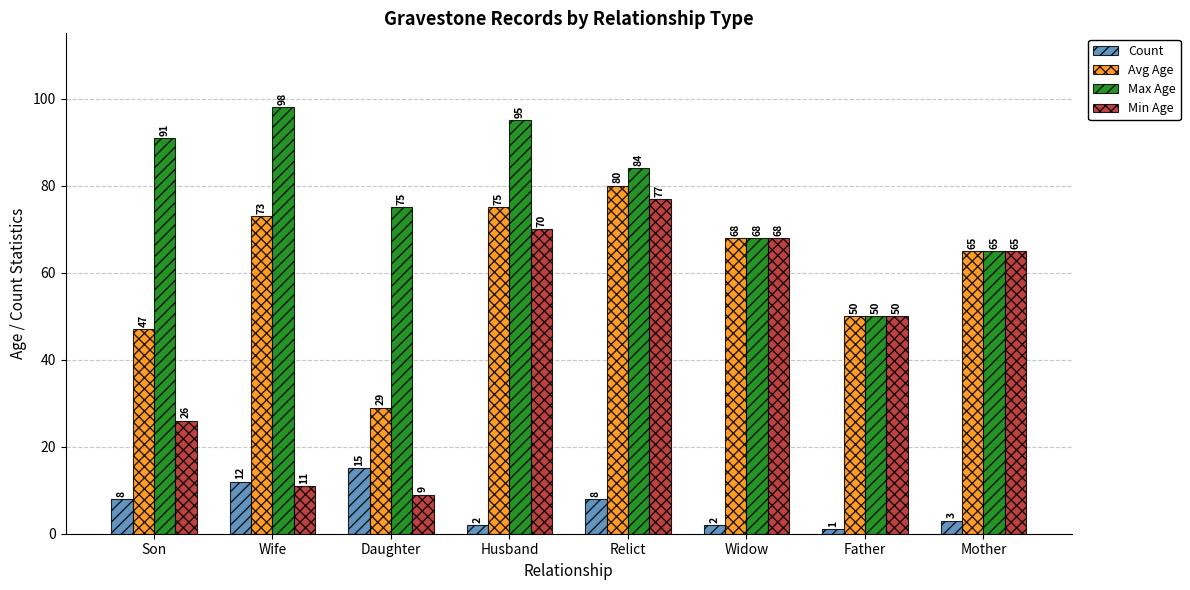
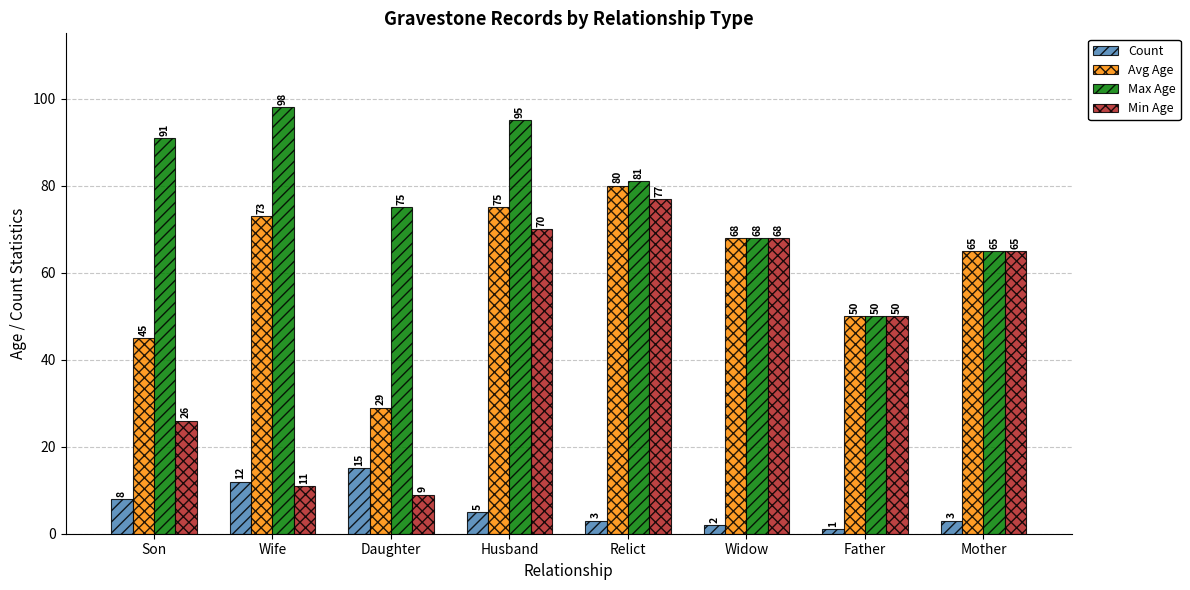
Avg Age, Son: 47 -> 45
Count, Husband: 2 -> 5
Count, Relict: 8 -> 3
Max Age, Relict: 84 -> 81
